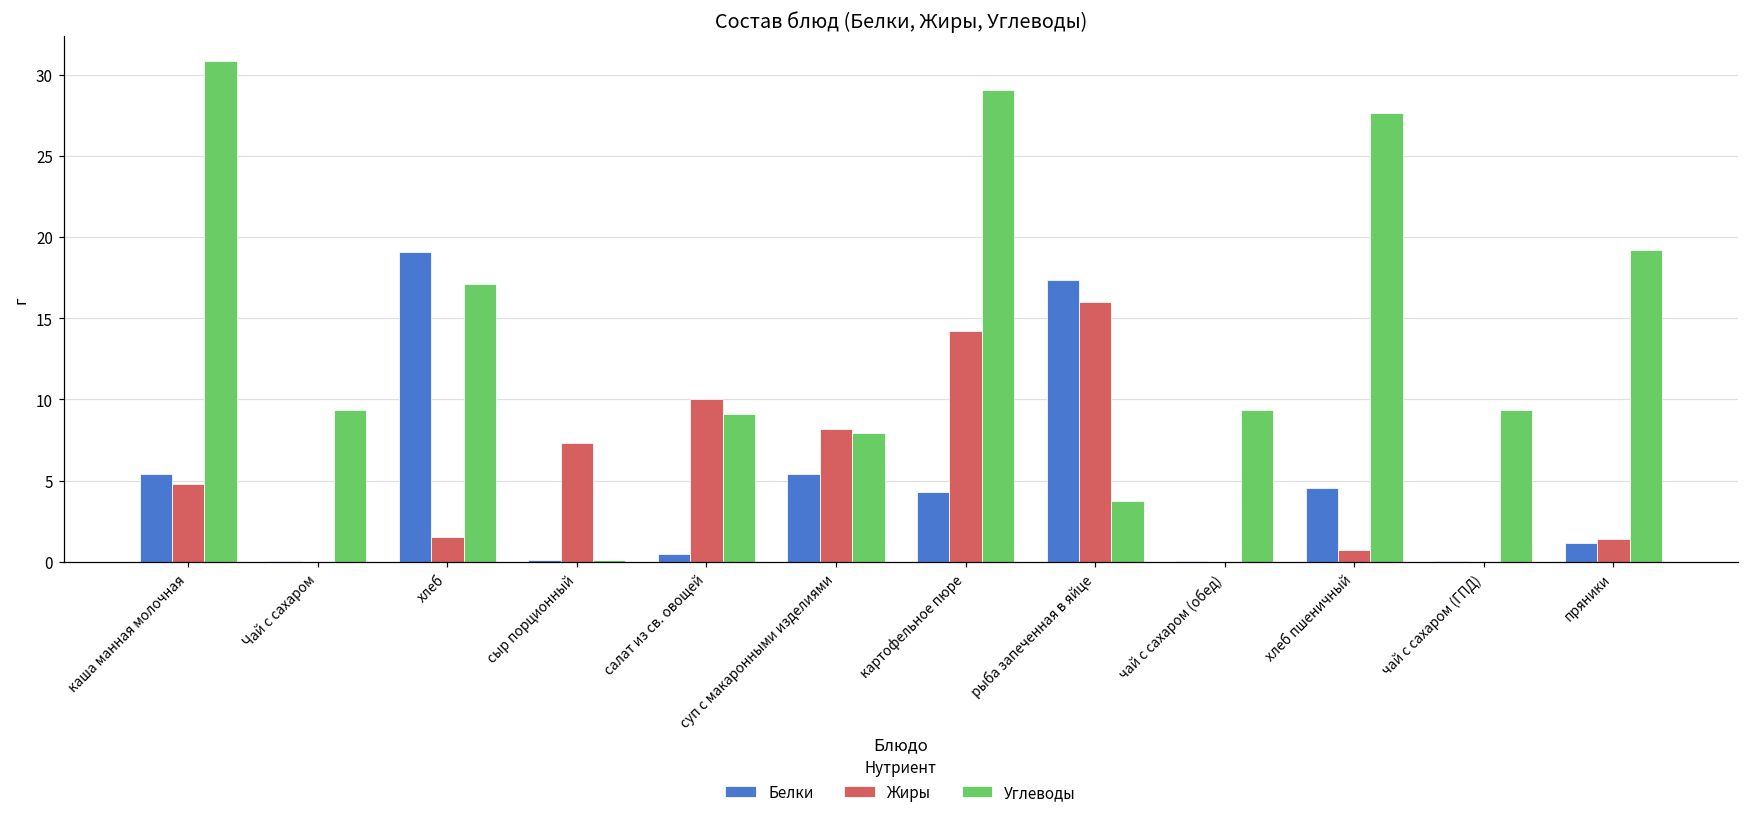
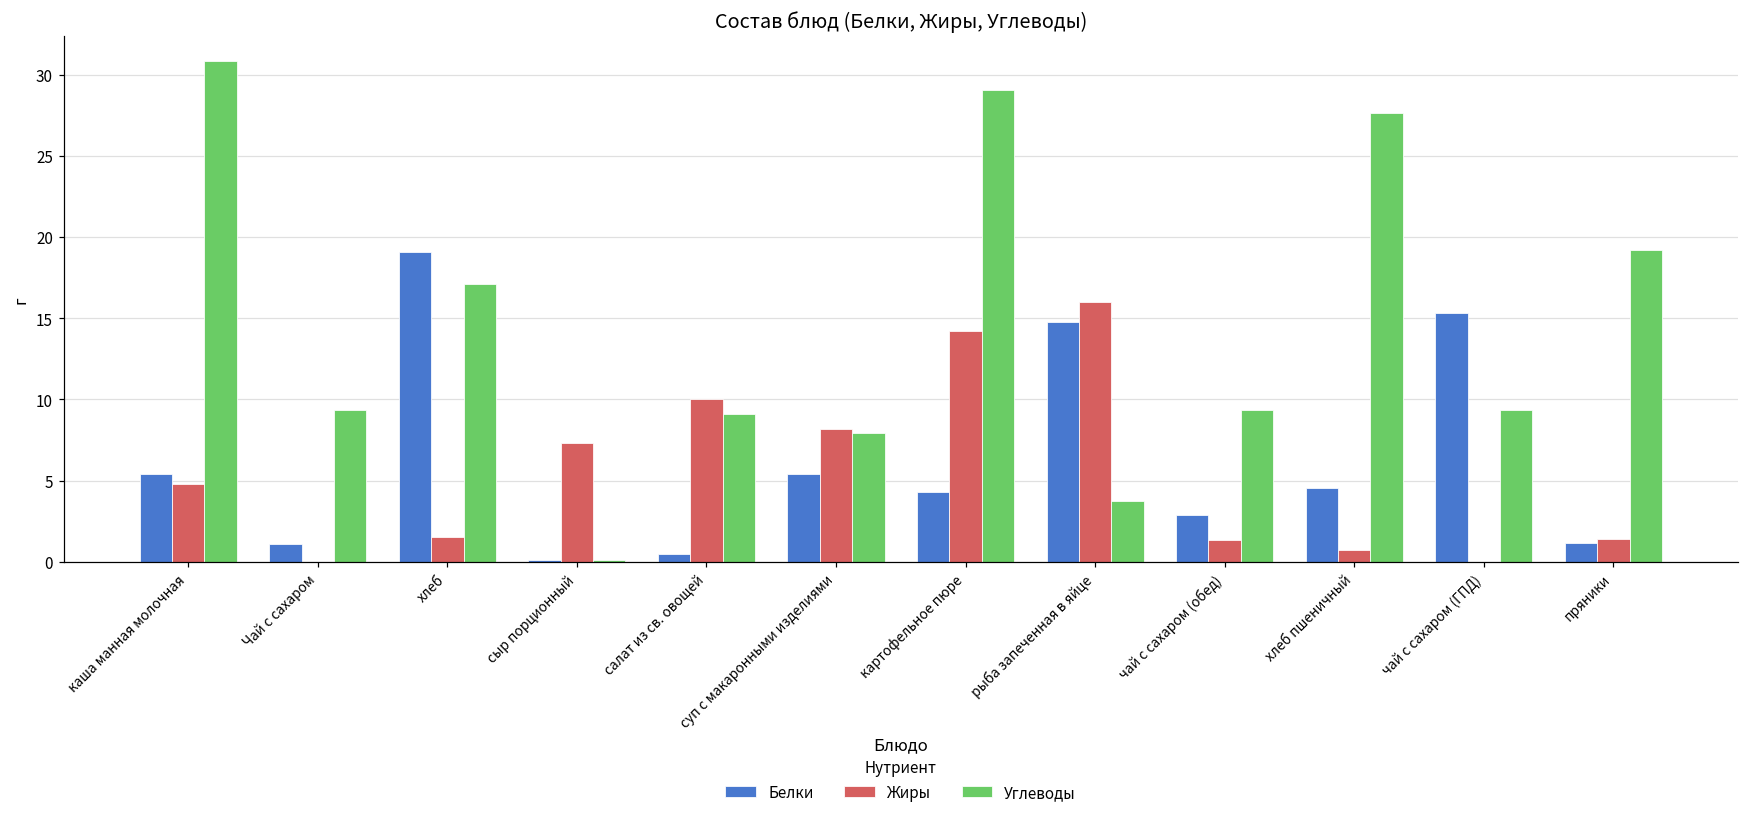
Белки, Чай с сахаром: 0.1 -> 1.1
Белки, рыба запеченная в яйце: 17.4 -> 14.8
Белки, чай с сахаром (обед): 0.1 -> 2.9
Жиры, чай с сахаром (обед): 0.0 -> 1.3
Белки, чай с сахаром (ГПД): 0.1 -> 15.3
